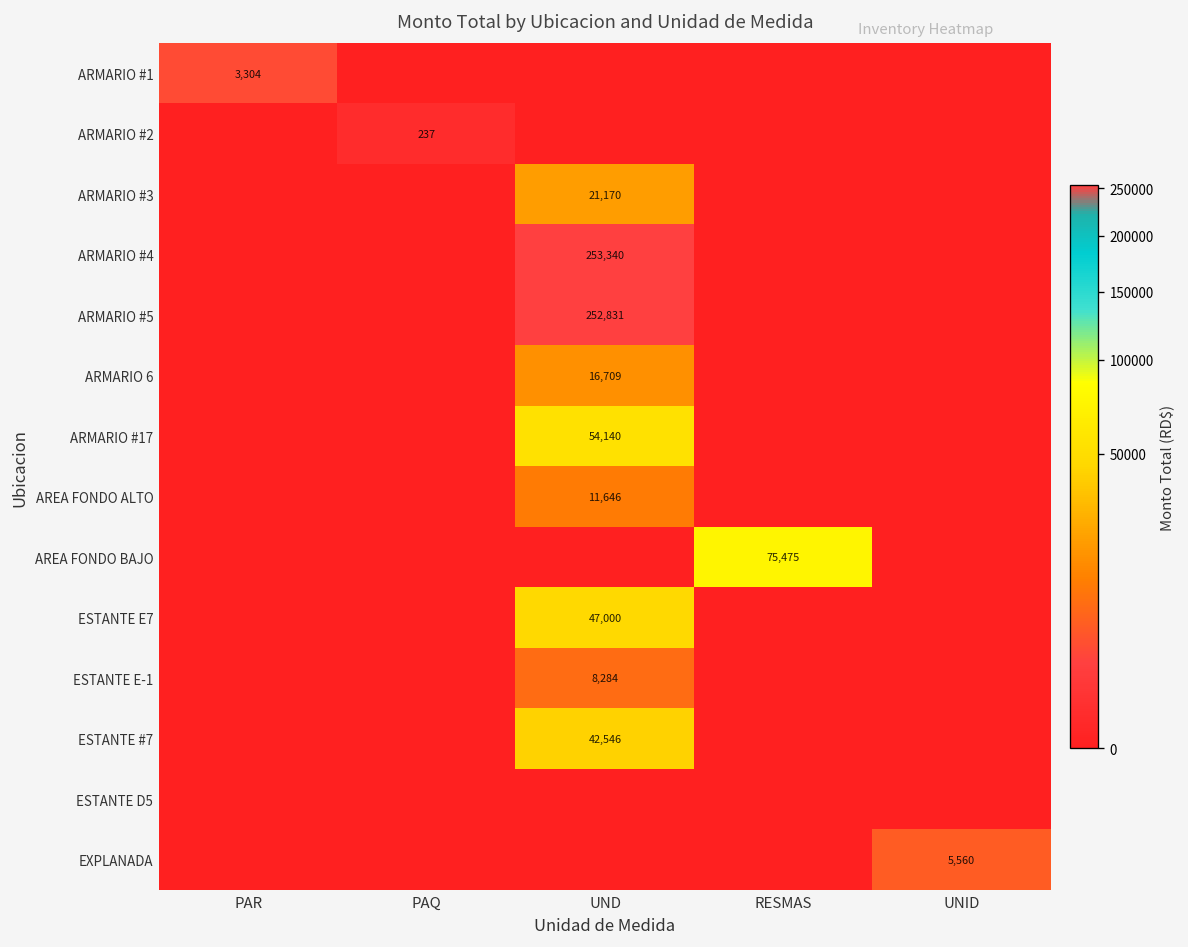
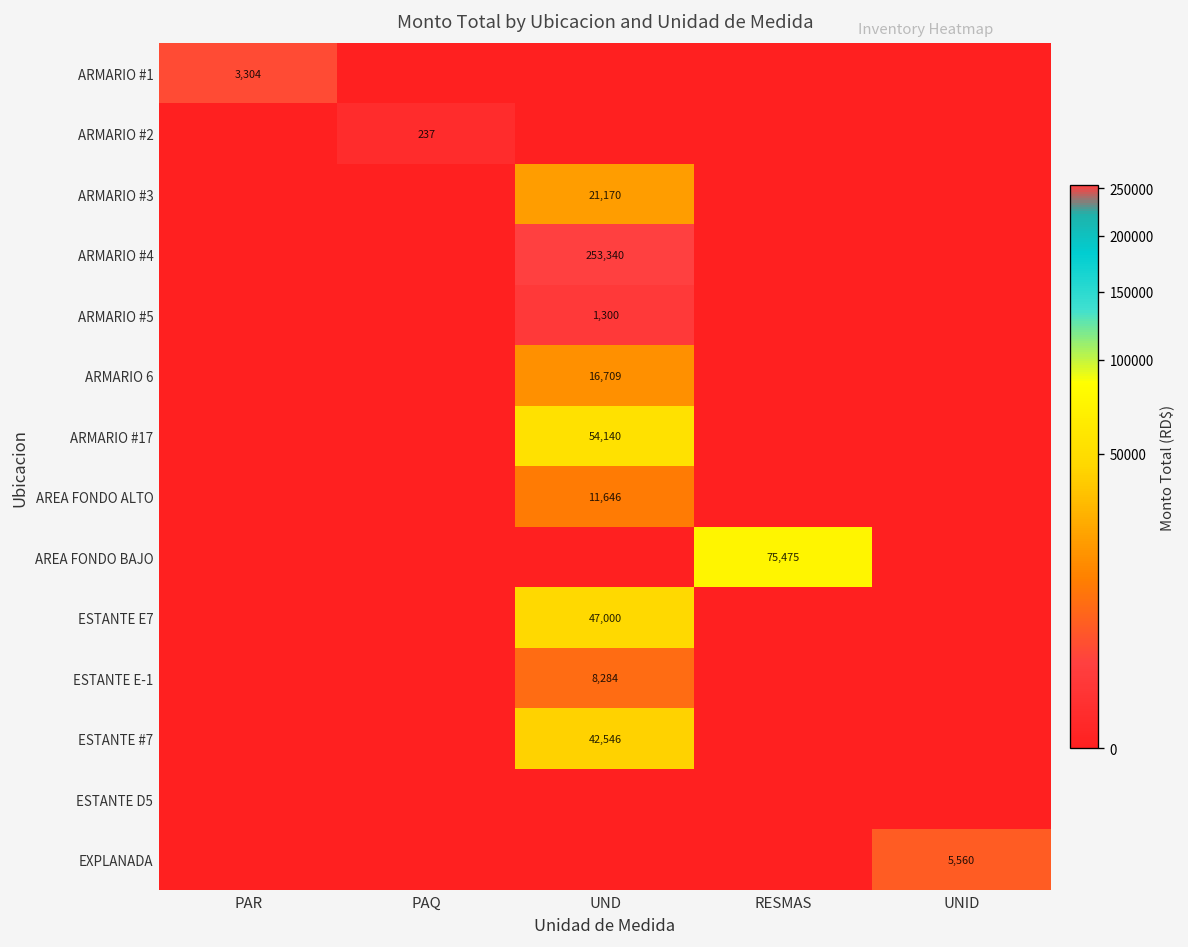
ARMARIO #5, UND: 252,831 -> 1,300
